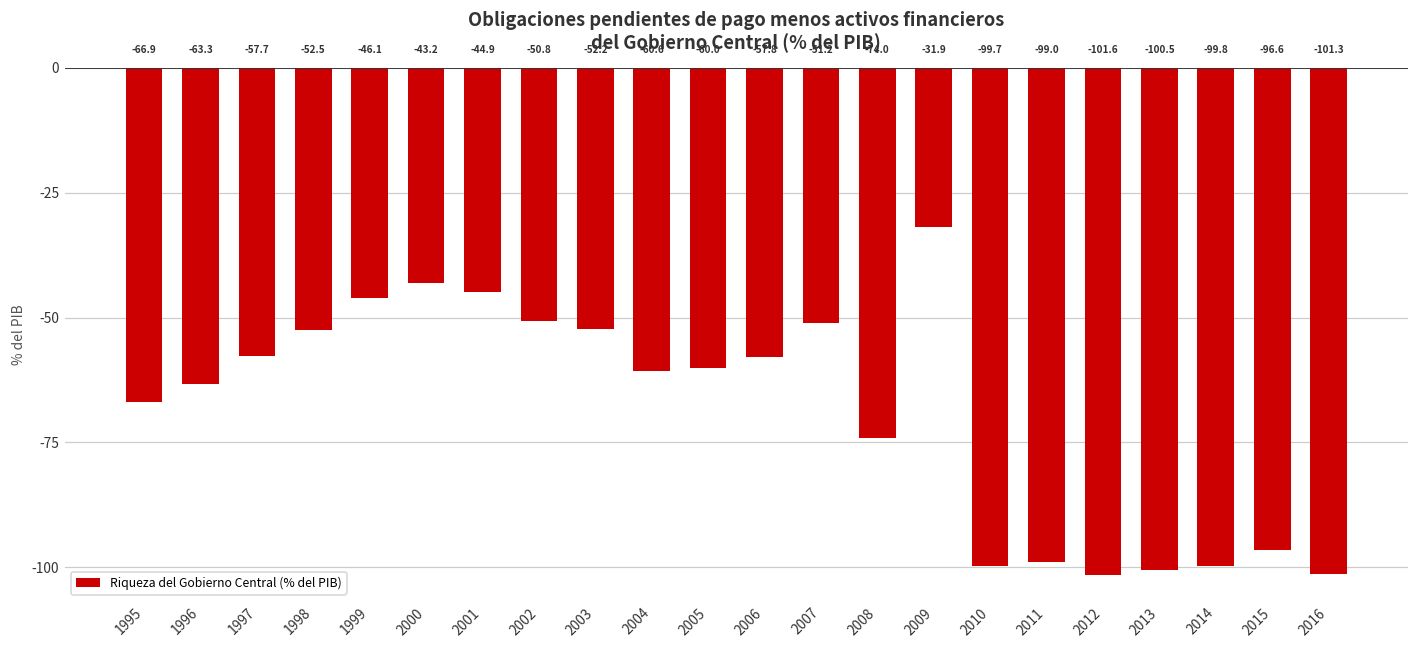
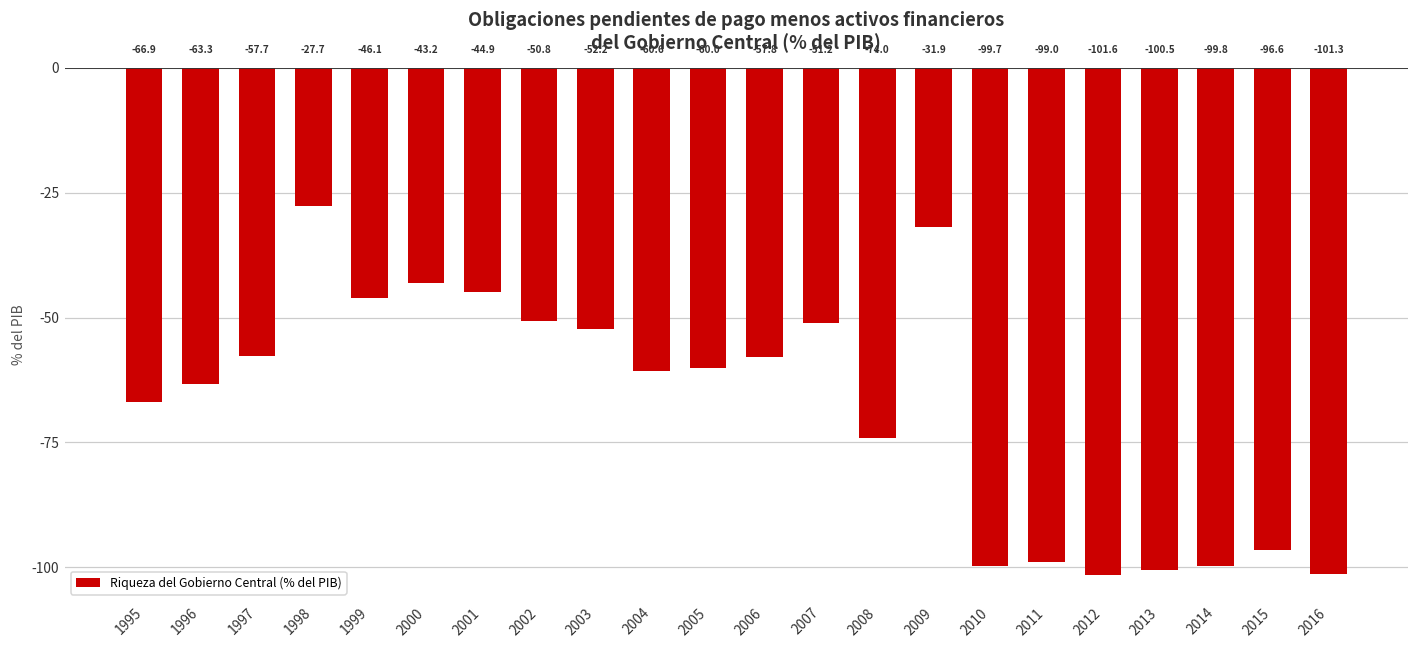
1998: -52.5 -> -27.7
